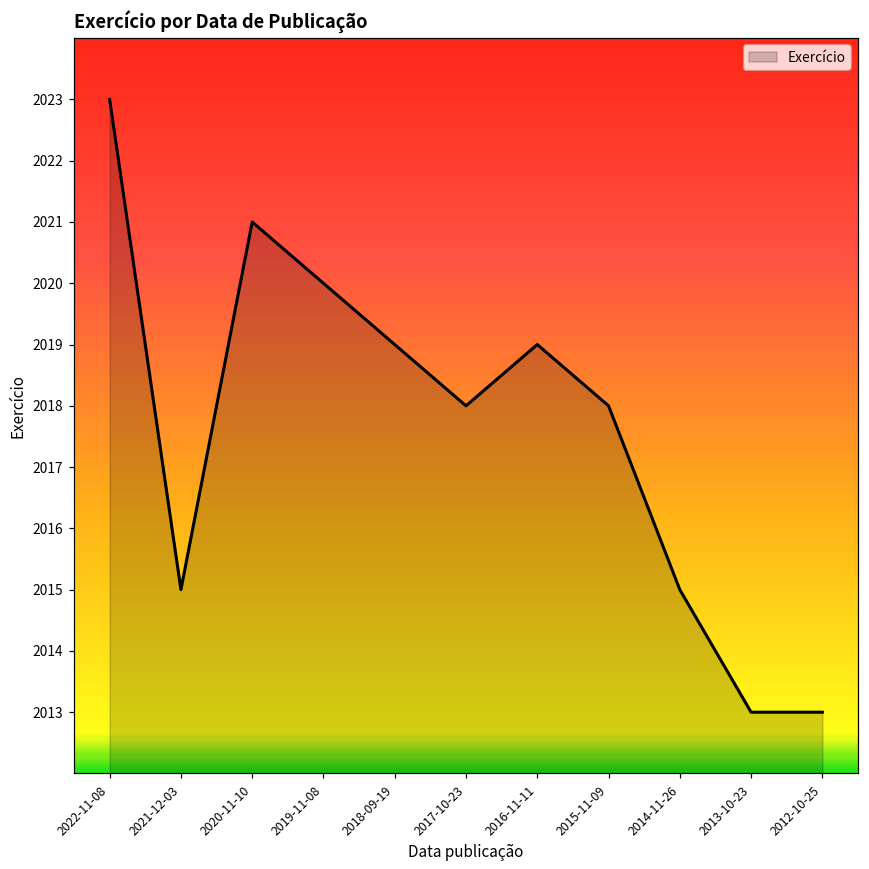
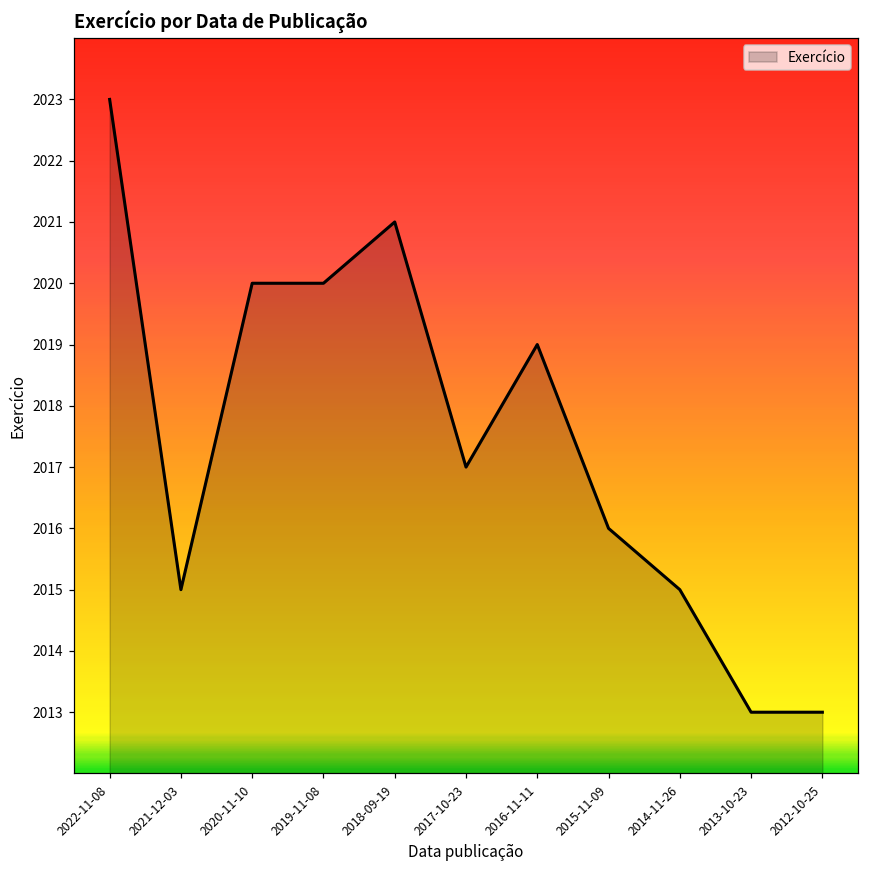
2020-11-10: 2021 -> 2020
2018-09-19: 2019 -> 2021
2017-10-23: 2018 -> 2017
2015-11-09: 2018 -> 2016
